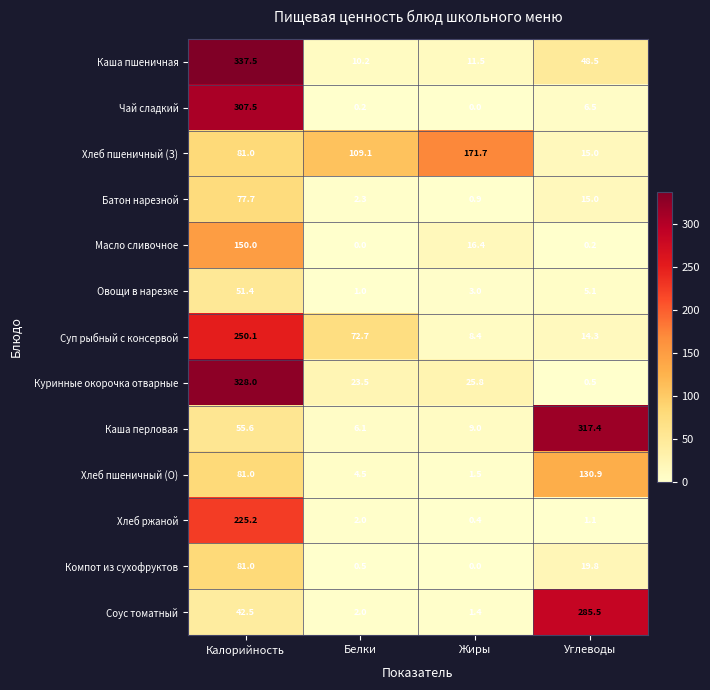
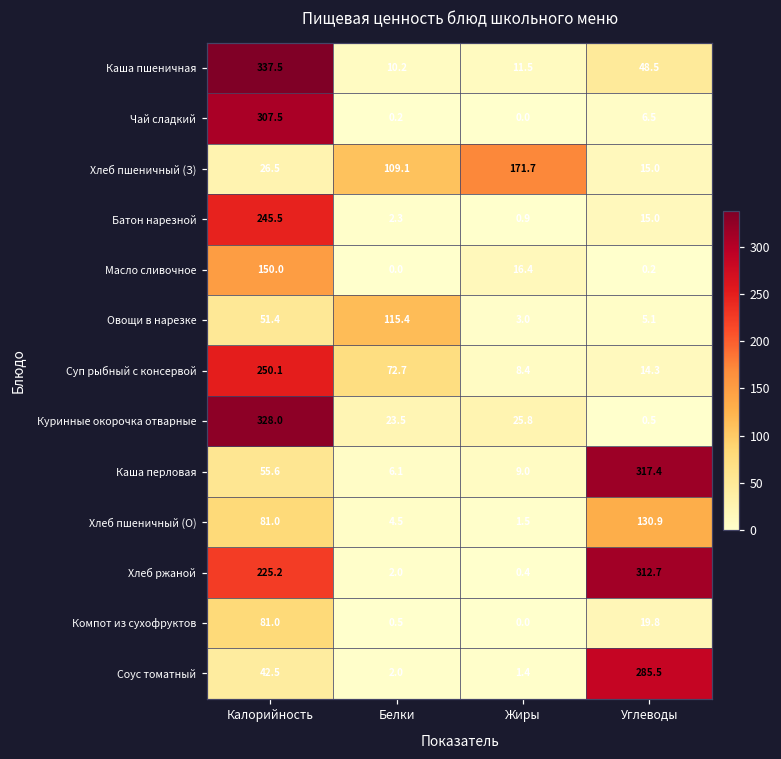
Хлеб пшеничный (З), Калорийность: 81.0 -> 26.5
Батон нарезной, Калорийность: 77.7 -> 245.5
Овощи в нарезке, Белки: 1.0 -> 115.4
Хлеб ржаной, Углеводы: 1.1 -> 312.7
